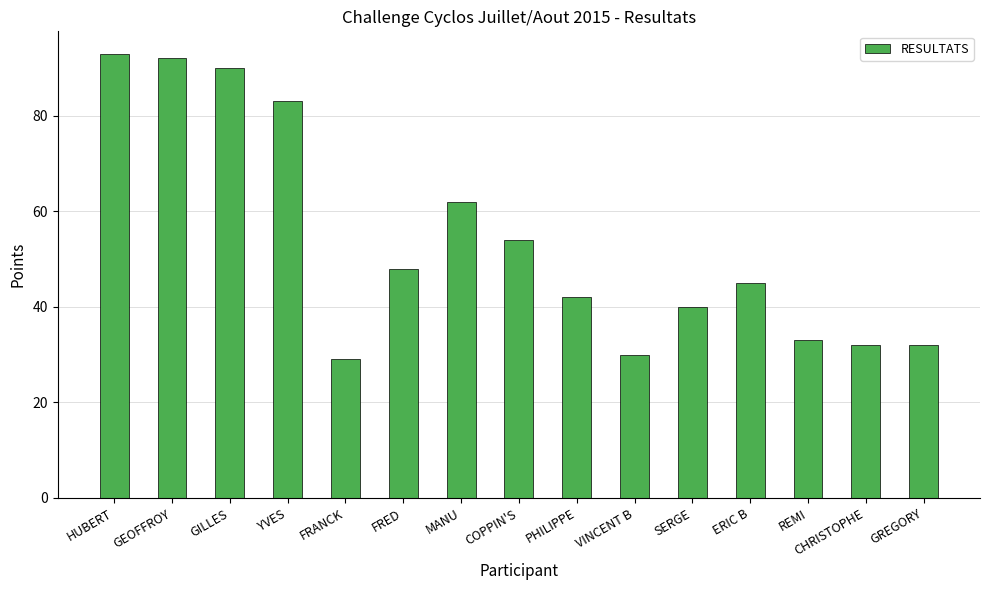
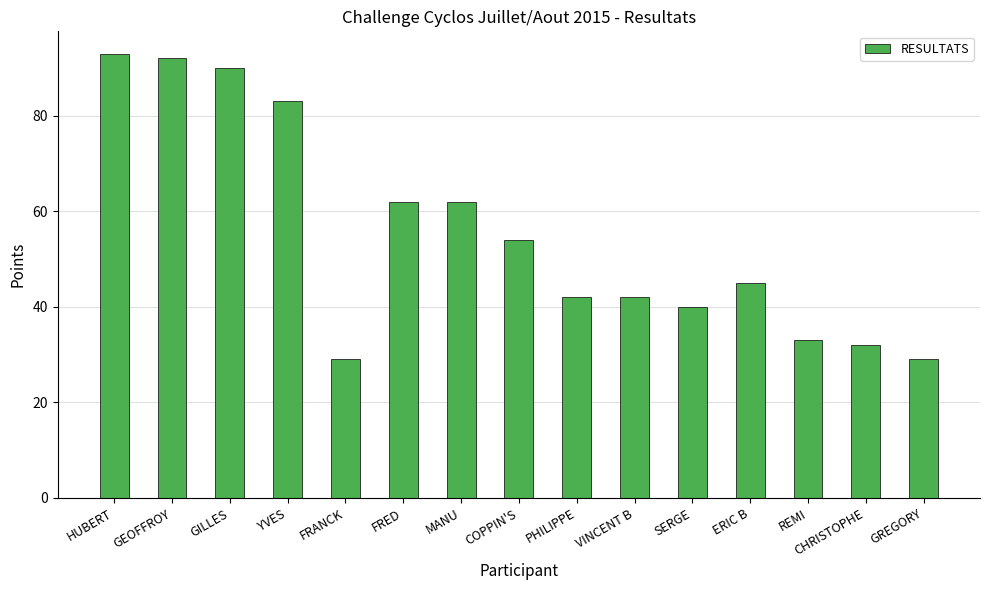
FRED: 48 -> 62
VINCENT B: 30 -> 42
GREGORY: 32 -> 29
